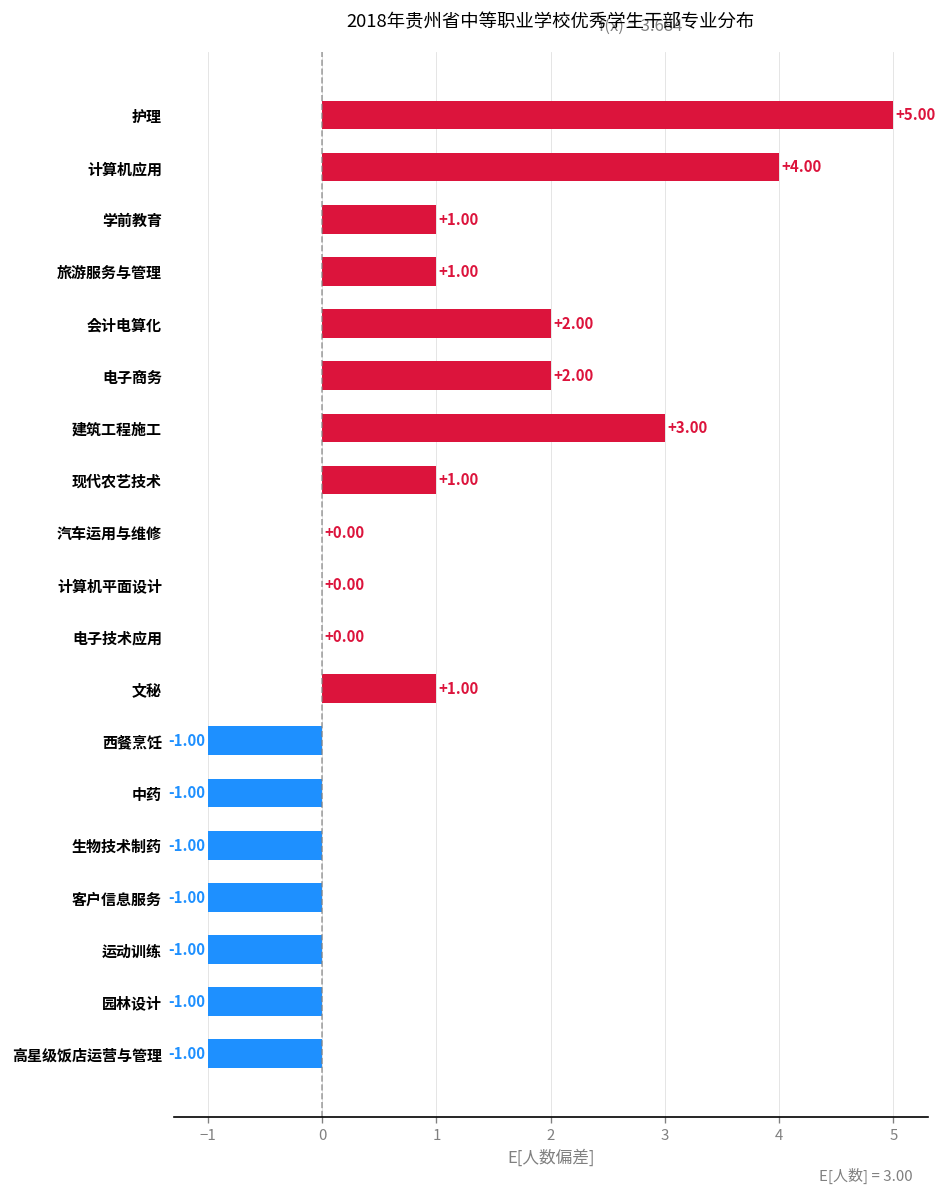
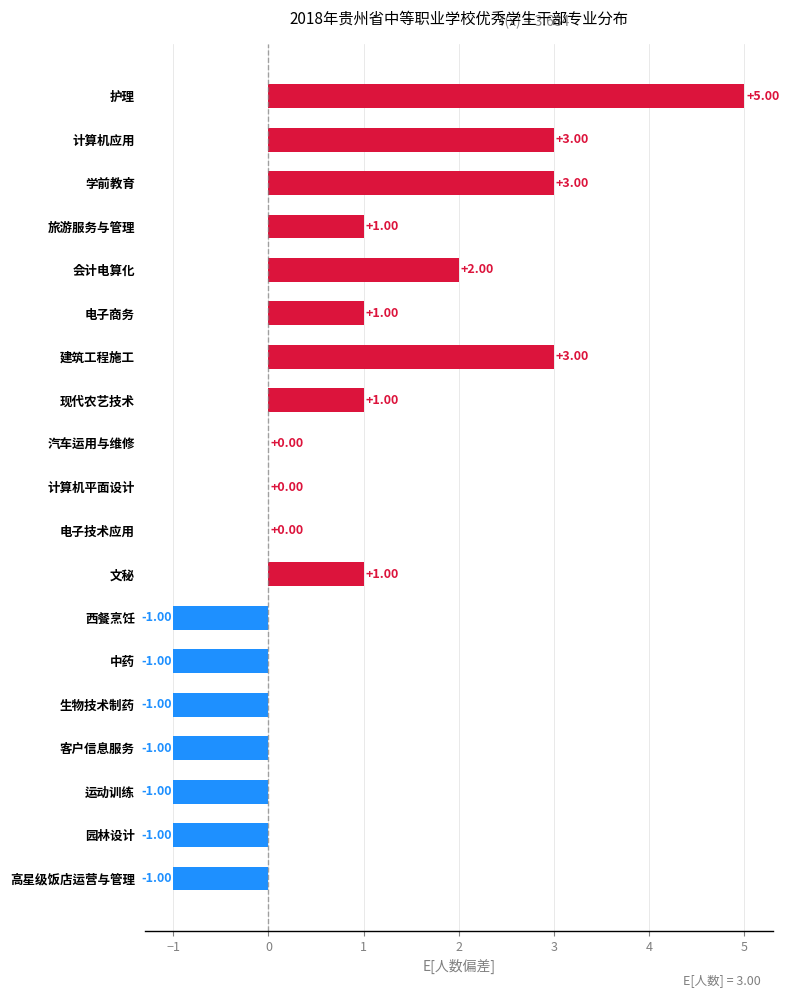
计算机应用: +4.00 -> +3.00
学前教育: +1.00 -> +3.00
电子商务: +2.00 -> +1.00
